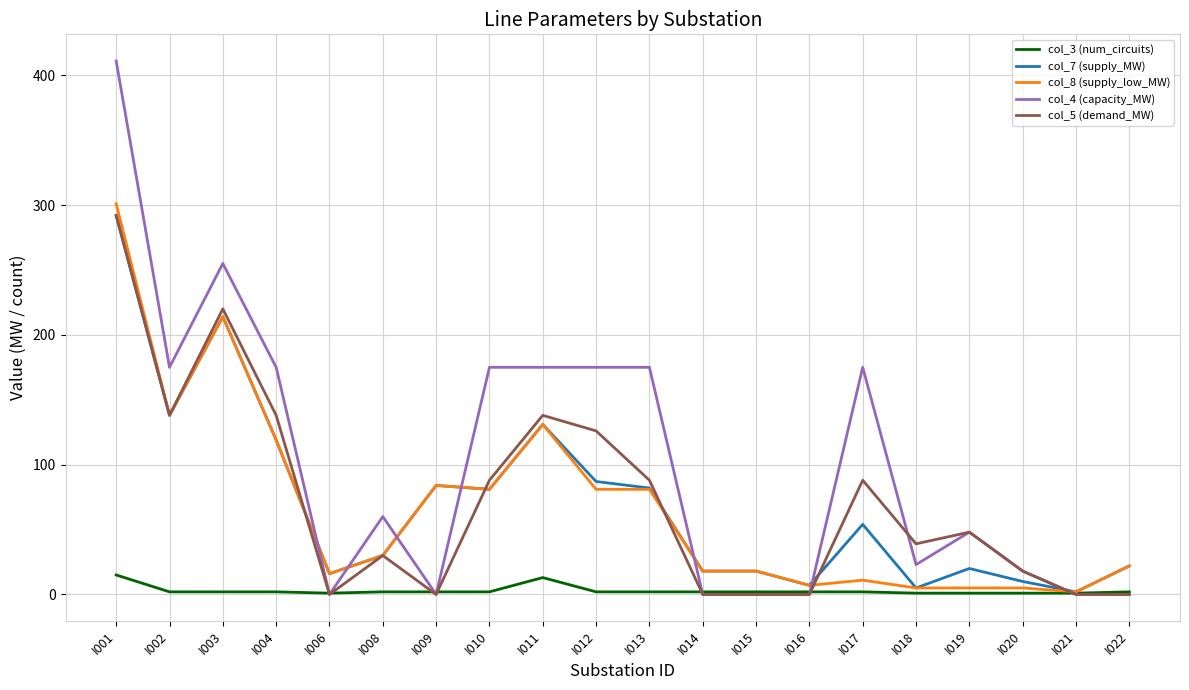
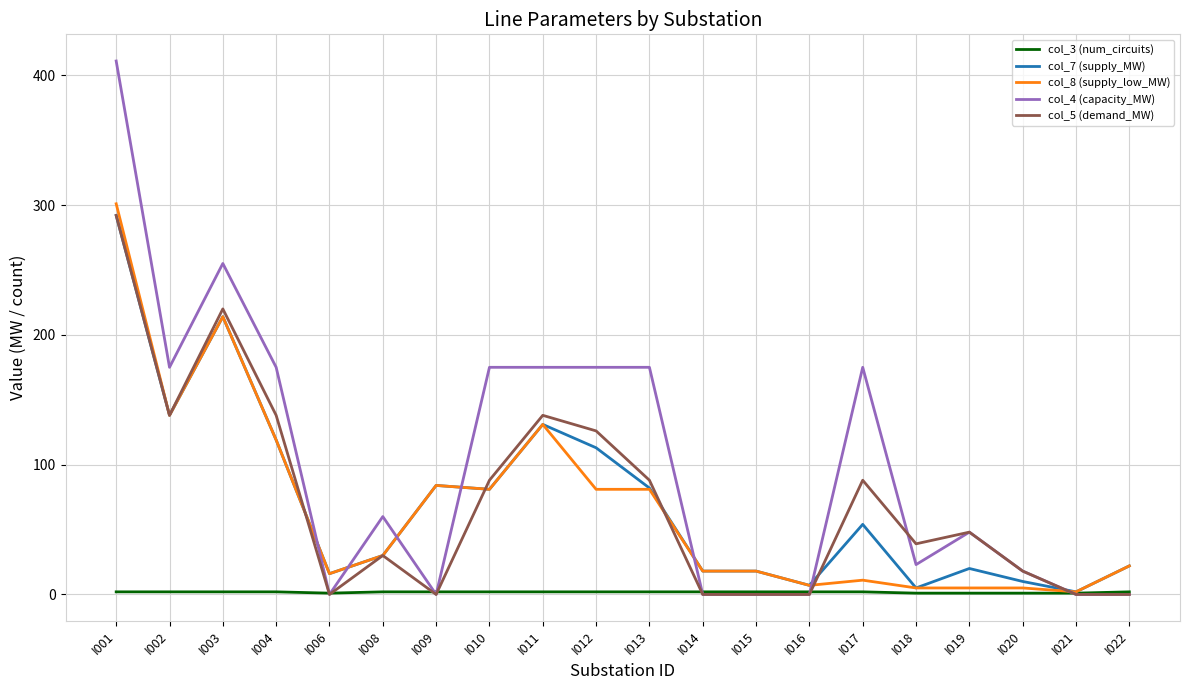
col_3 (num_circuits), I001: 15 -> 2
col_3 (num_circuits), I011: 13 -> 2
col_7 (supply_MW), I012: 87 -> 113
